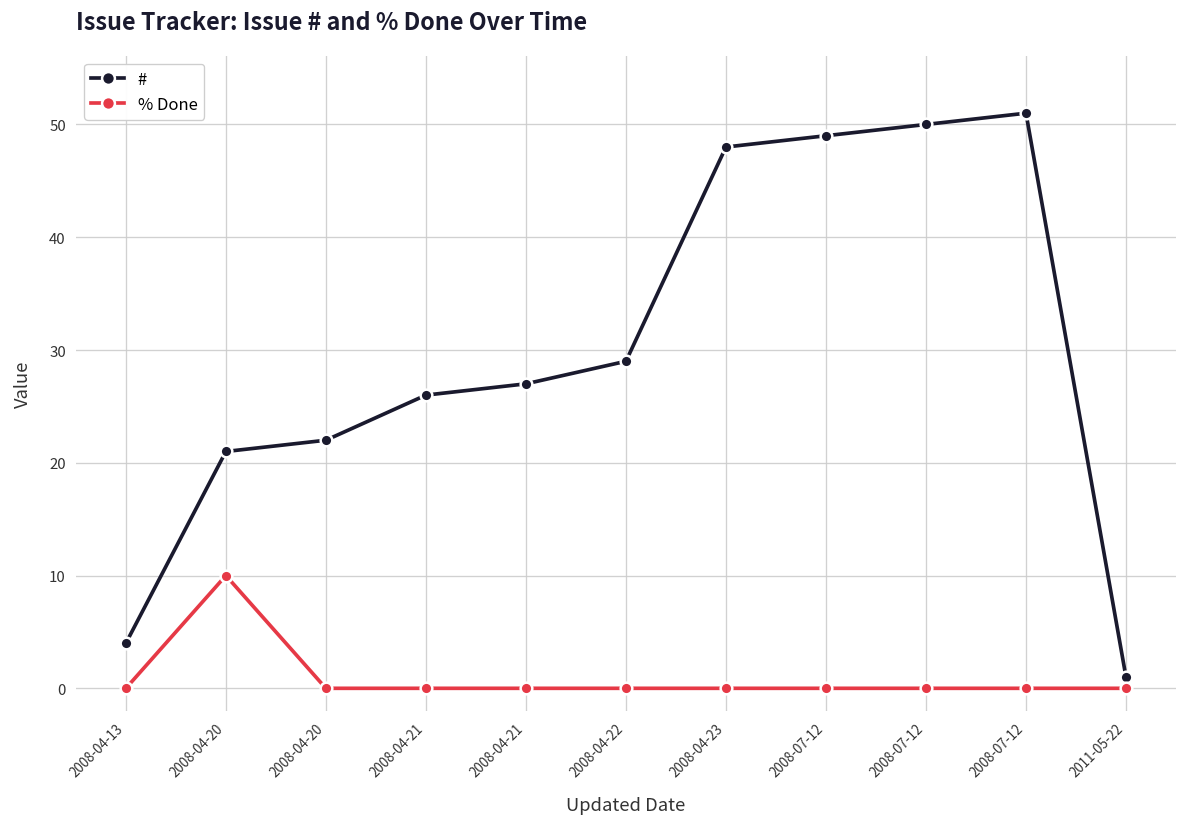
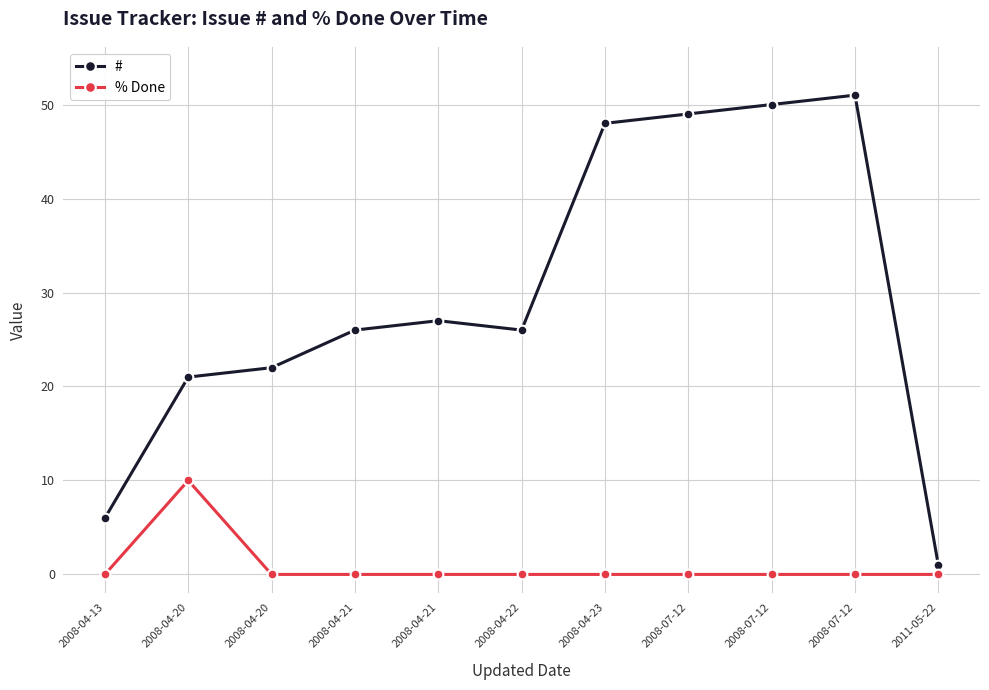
#, 2008-04-13: 4 -> 6
#, 2008-04-22: 29 -> 26
